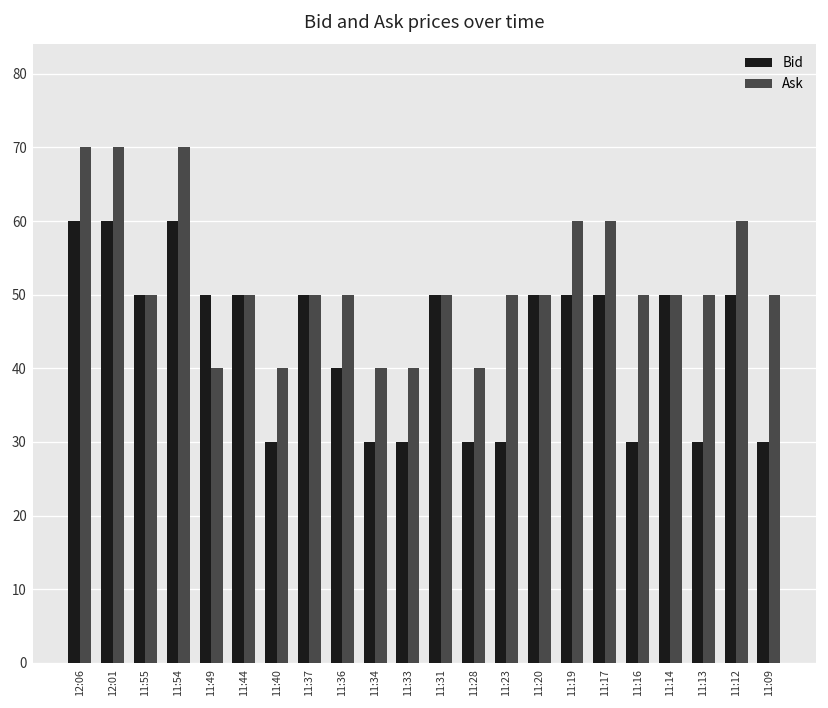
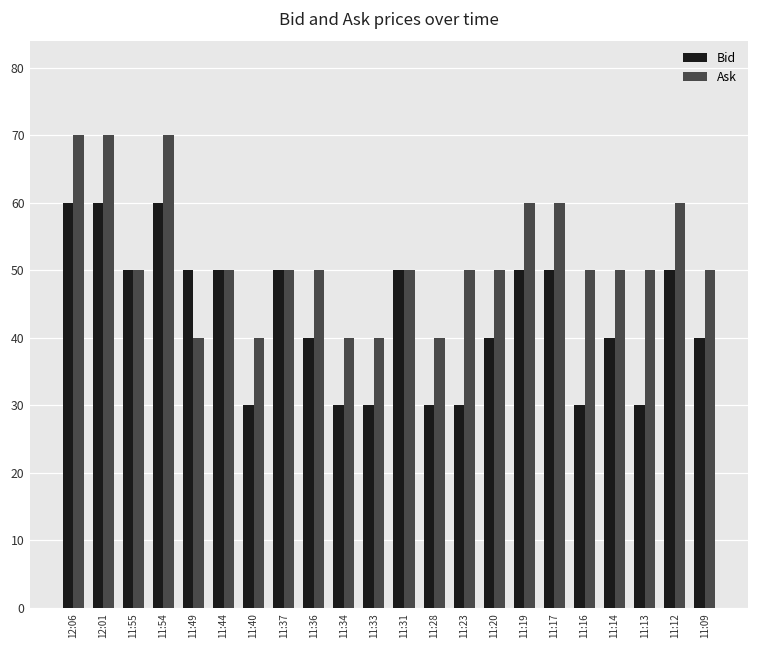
Bid, 11:20: 50 -> 40
Bid, 11:14: 50 -> 40
Bid, 11:09: 30 -> 40
